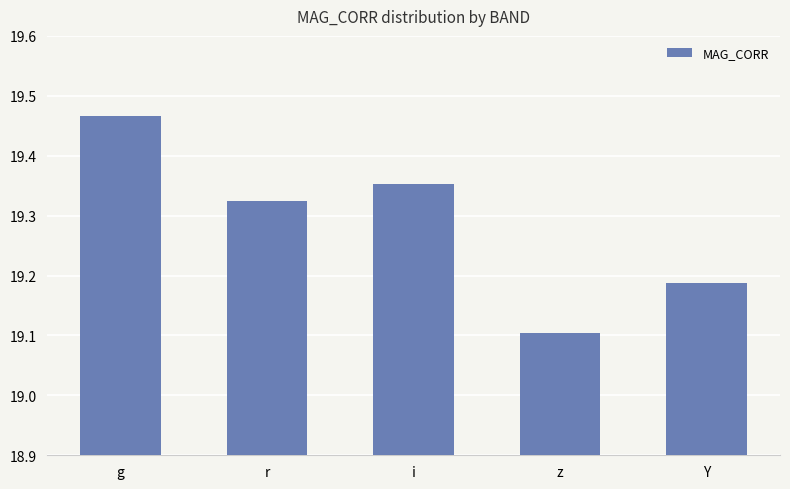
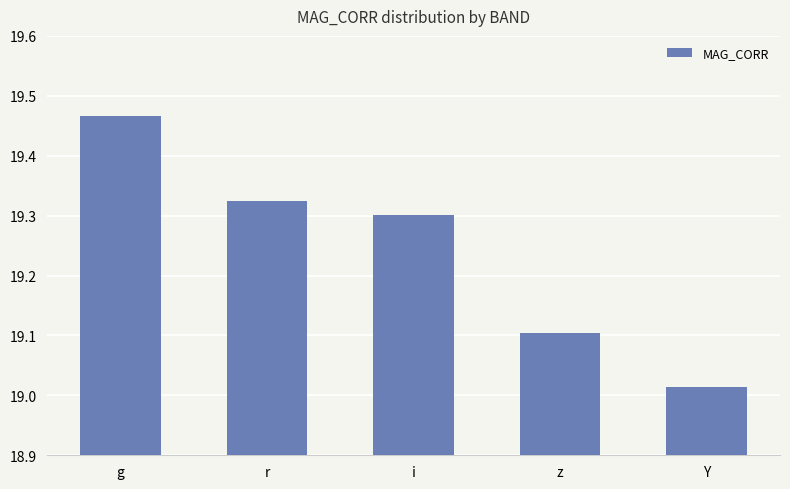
i: 19.35 -> 19.30
Y: 19.19 -> 19.01
